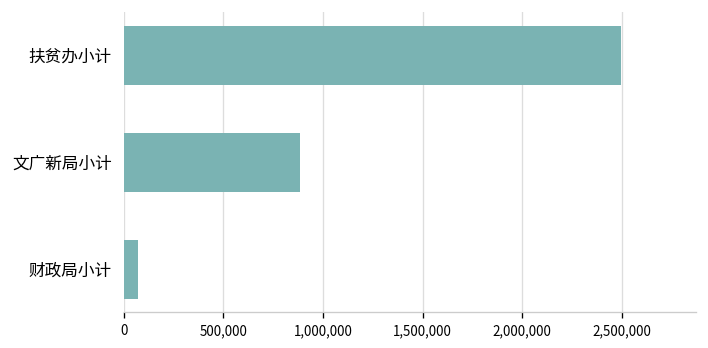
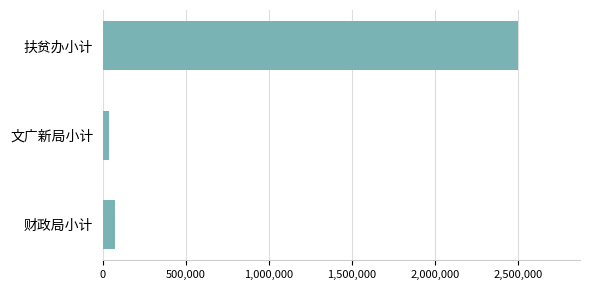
文广新局小计: 880,000 -> 40,000
